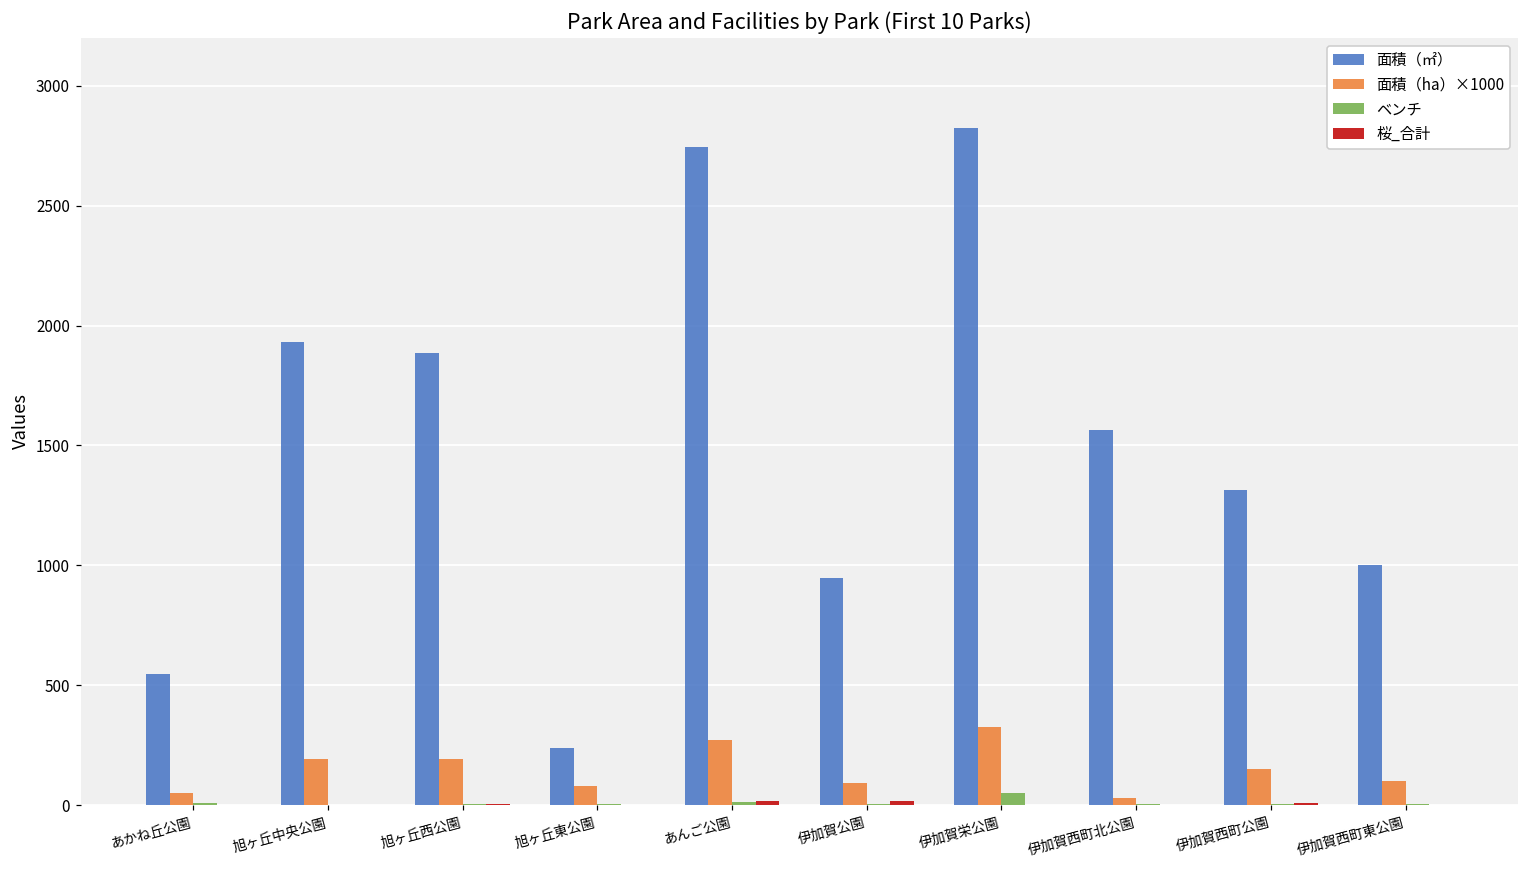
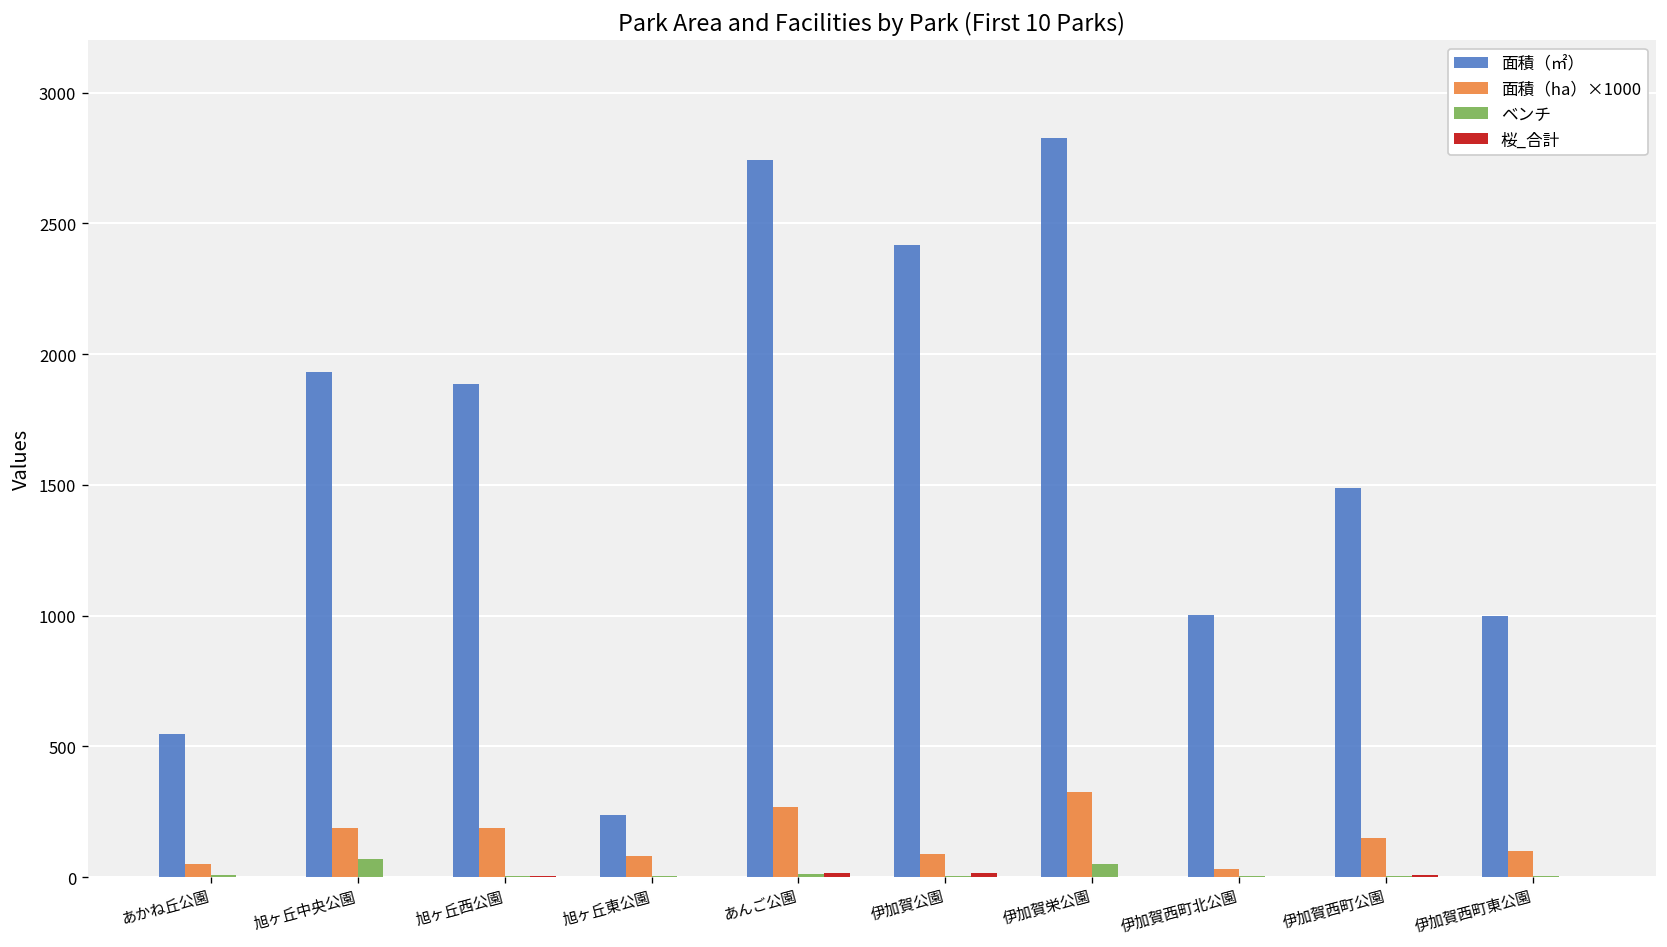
ベンチ, 旭ヶ丘中央公園: 0 -> 70
面積（㎡）, 伊加賀公園: 950 -> 2420
面積（㎡）, 伊加賀西町北公園: 1570 -> 1000
面積（㎡）, 伊加賀西町公園: 1320 -> 1490
